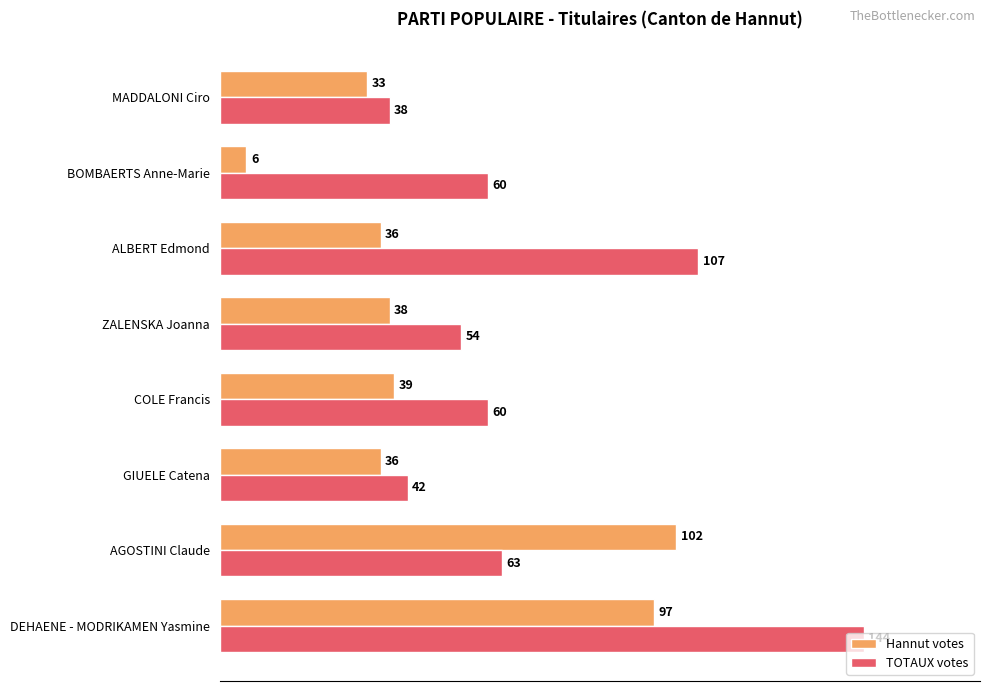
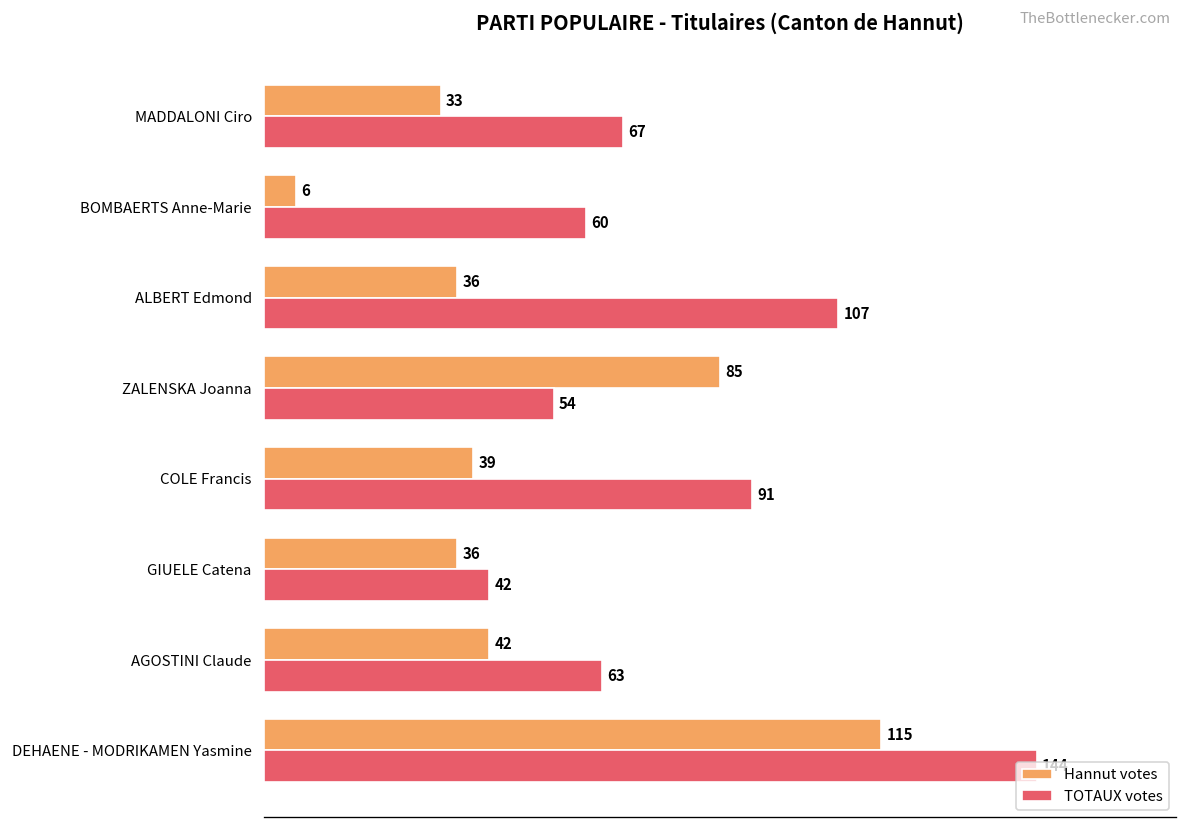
TOTAUX votes, MADDALONI Ciro: 38 -> 67
Hannut votes, ZALENSKA Joanna: 38 -> 85
TOTAUX votes, COLE Francis: 60 -> 91
Hannut votes, AGOSTINI Claude: 102 -> 42
Hannut votes, DEHAENE - MODRIKAMEN Yasmine: 97 -> 115
